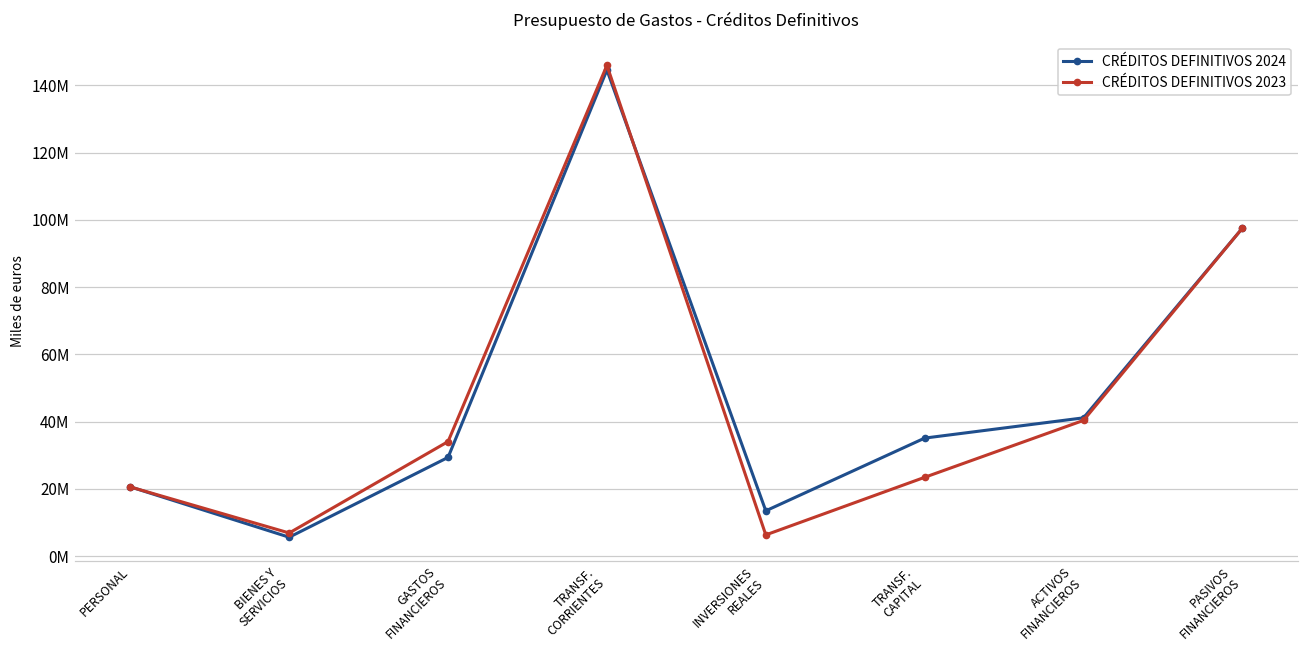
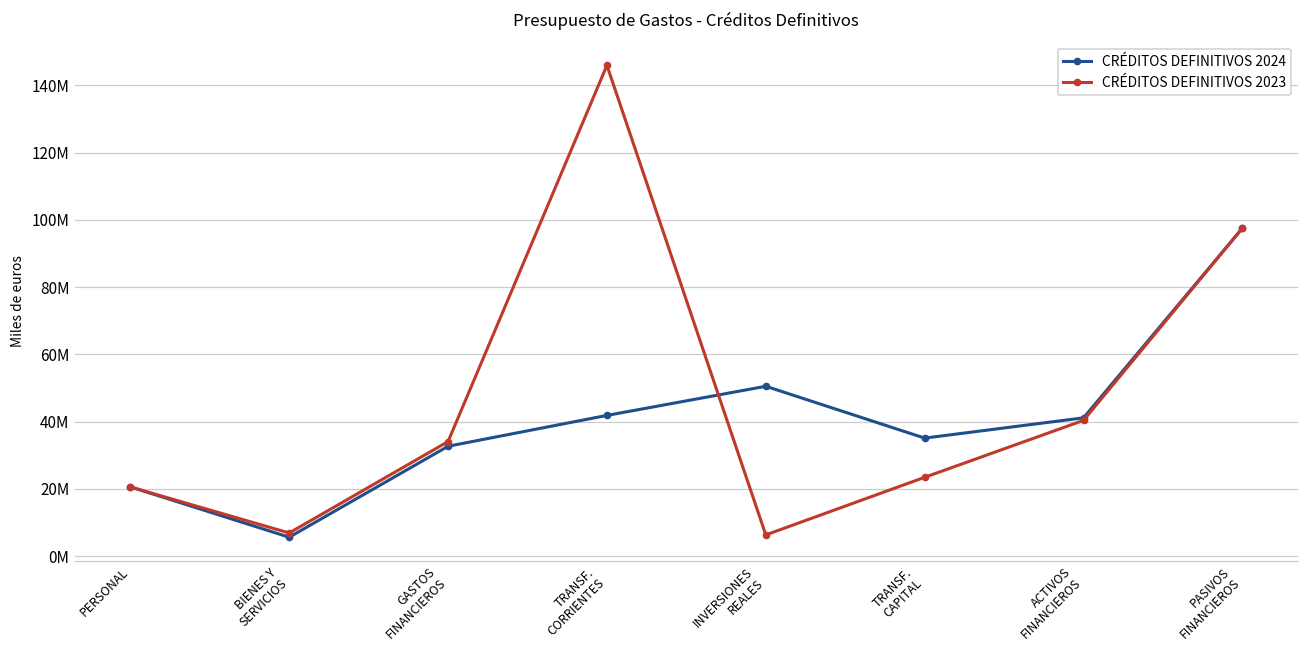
CRÉDITOS DEFINITIVOS 2024, GASTOS FINANCIEROS: 29000000 -> 33000000
CRÉDITOS DEFINITIVOS 2024, TRANSF. CORRIENTES: 145000000 -> 42000000
CRÉDITOS DEFINITIVOS 2024, INVERSIONES REALES: 13000000 -> 51000000
